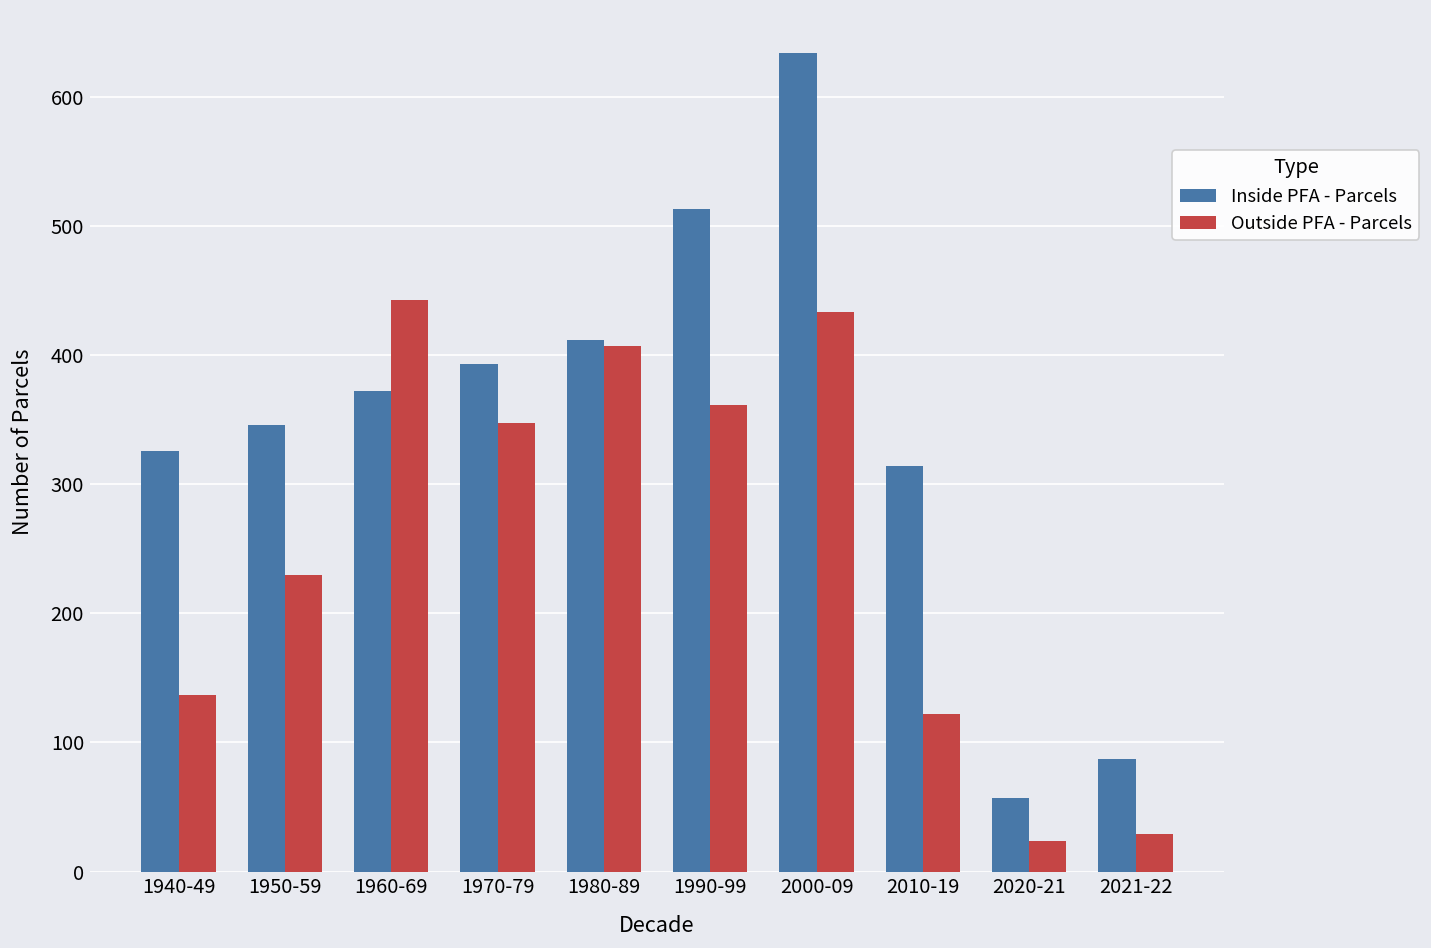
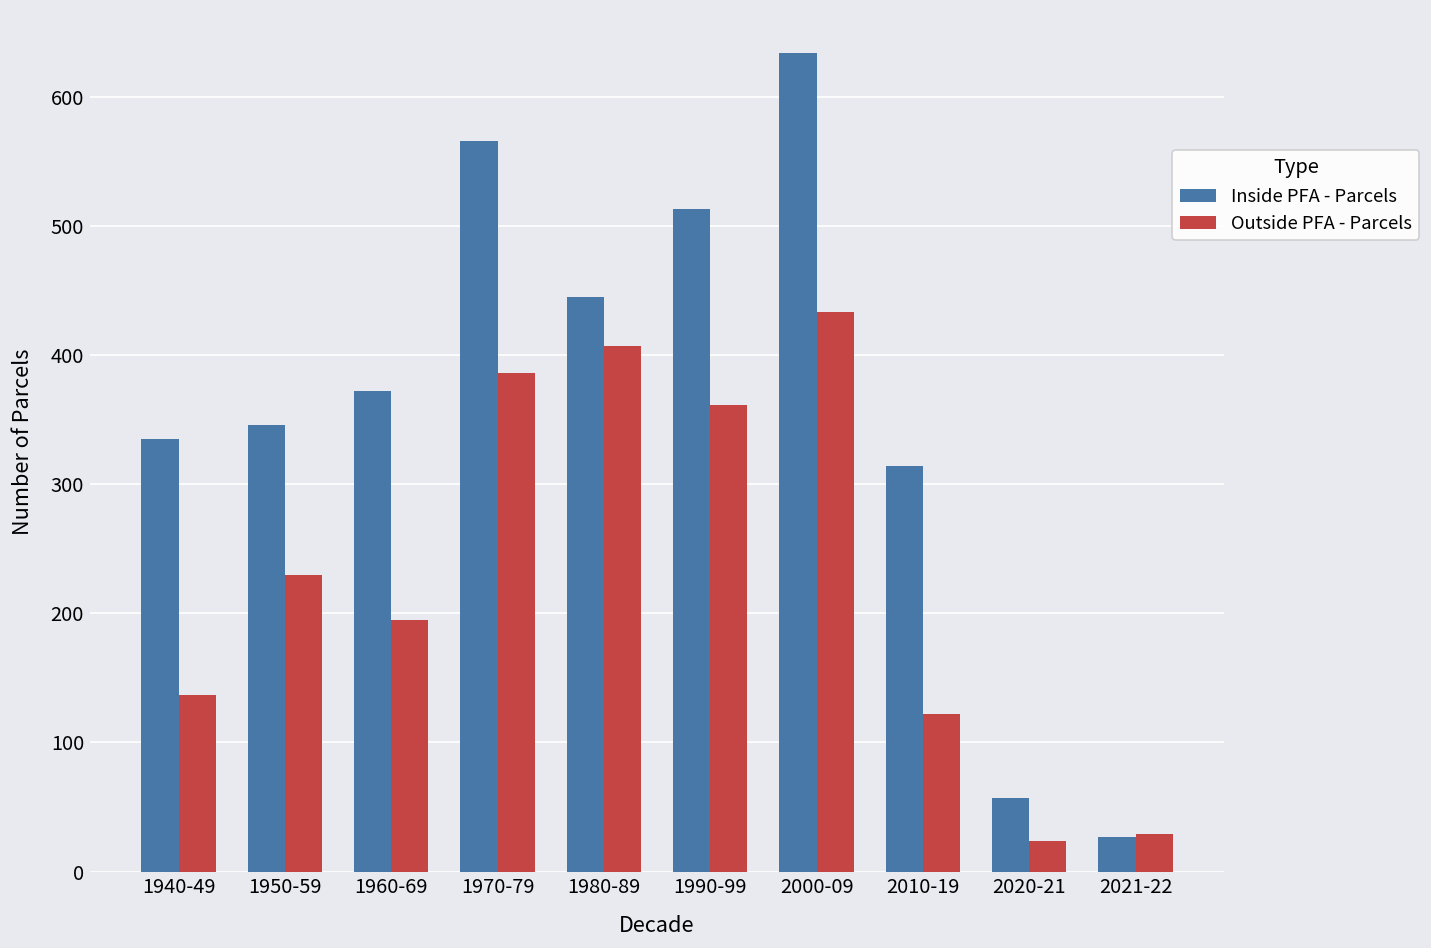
Inside PFA - Parcels, 1940-49: 326 -> 335
Outside PFA - Parcels, 1960-69: 443 -> 195
Inside PFA - Parcels, 1970-79: 393 -> 566
Outside PFA - Parcels, 1970-79: 347 -> 386
Inside PFA - Parcels, 1980-89: 412 -> 445
Inside PFA - Parcels, 2021-22: 87 -> 27
